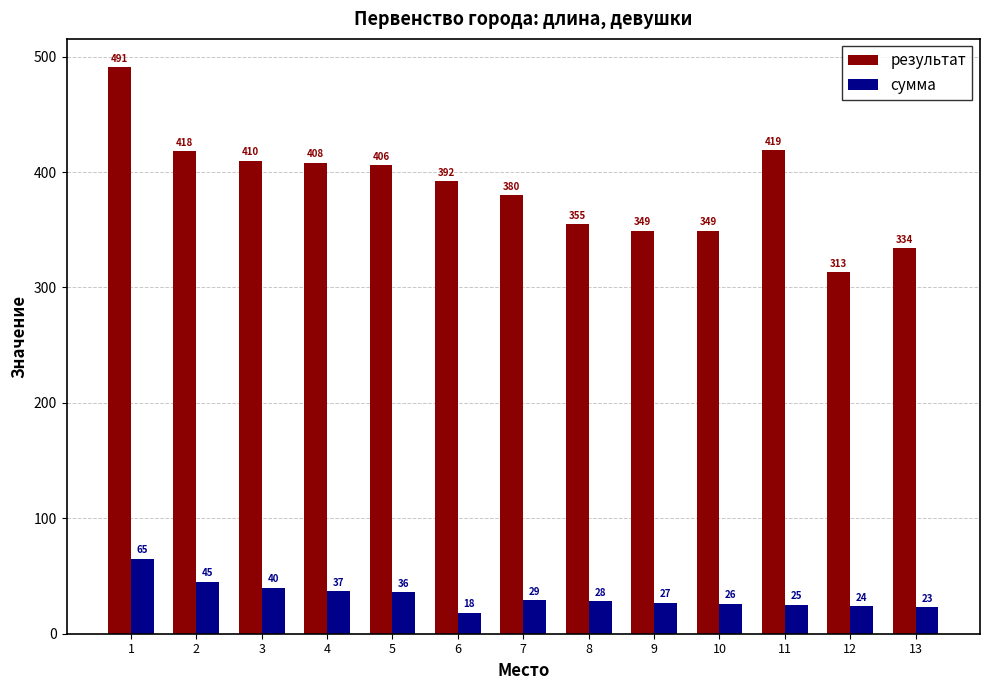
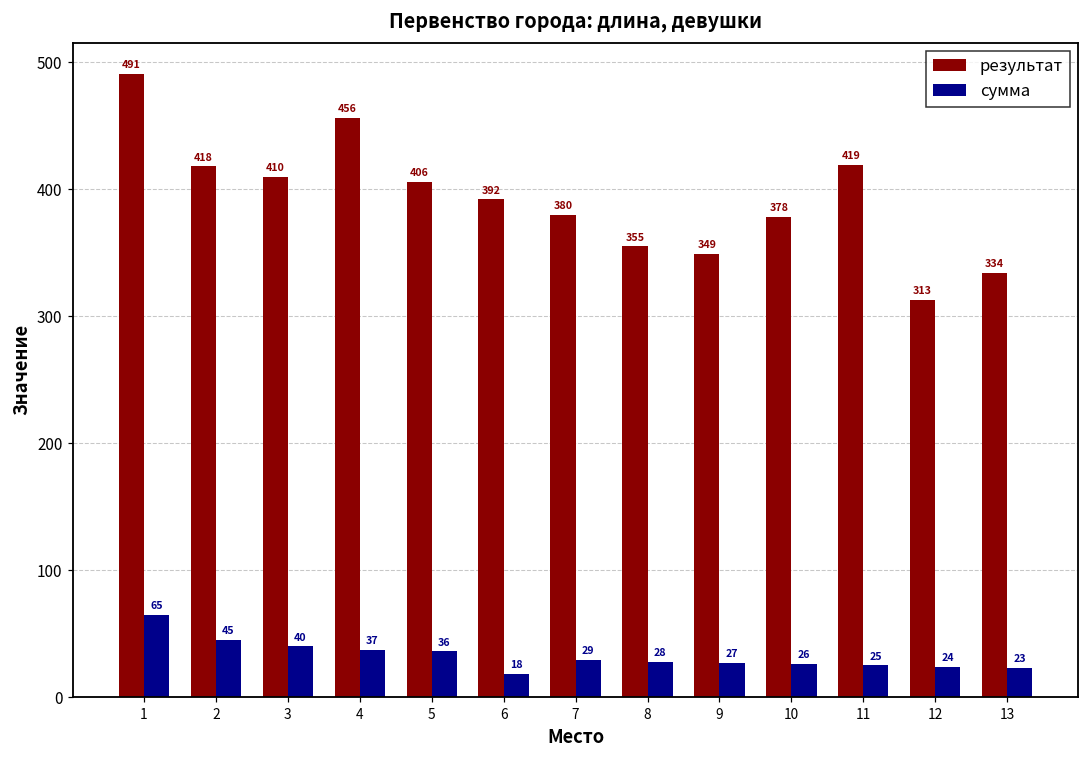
результат, 4: 408 -> 456
результат, 10: 349 -> 378
